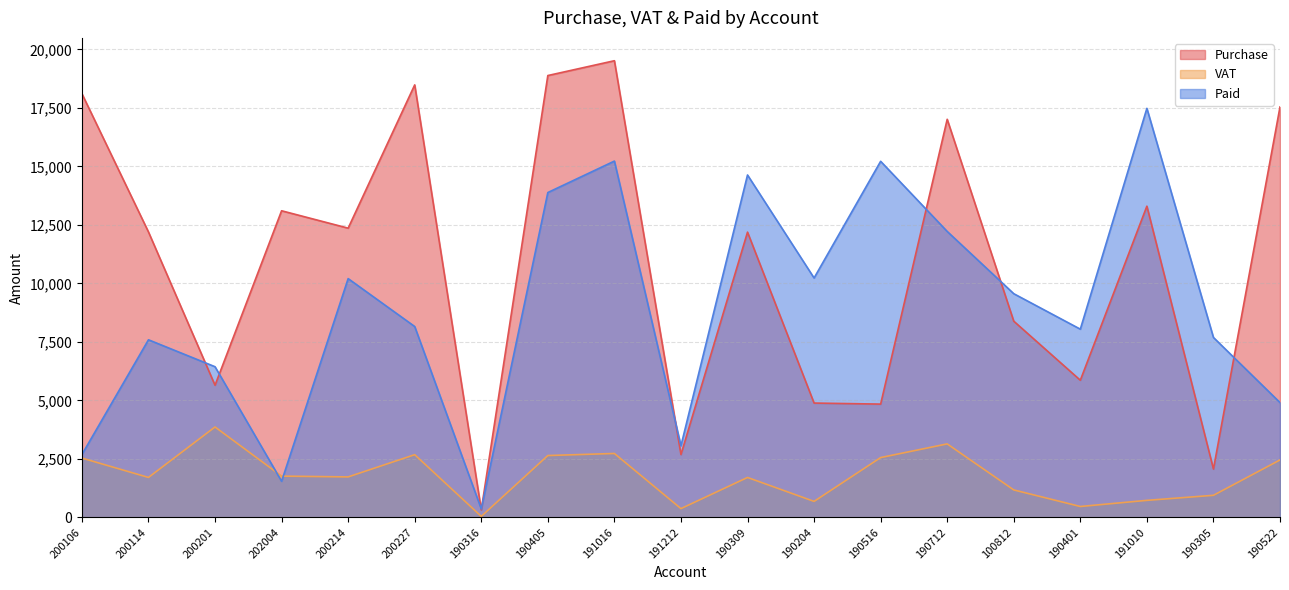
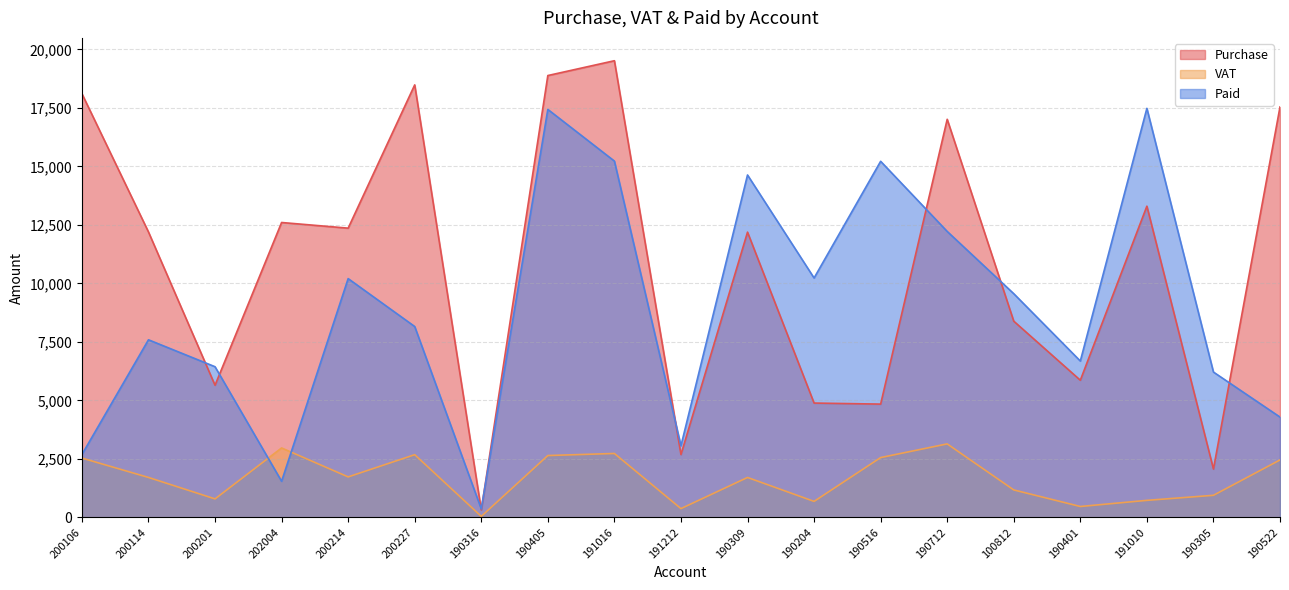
VAT, 200201: 3,900 -> 800
Purchase, 202004: 13,100 -> 12,600
VAT, 202004: 1,800 -> 3,000
Paid, 190405: 13,900 -> 17,400
Paid, 190401: 8,000 -> 6,700
Paid, 190305: 7,700 -> 6,200
Paid, 190522: 4,900 -> 4,300
